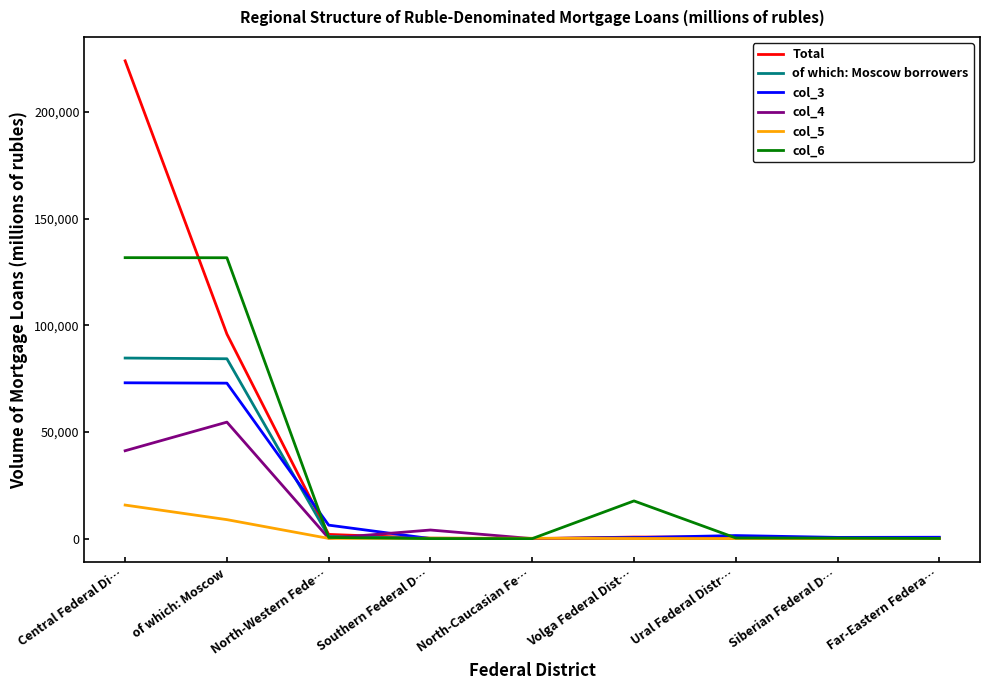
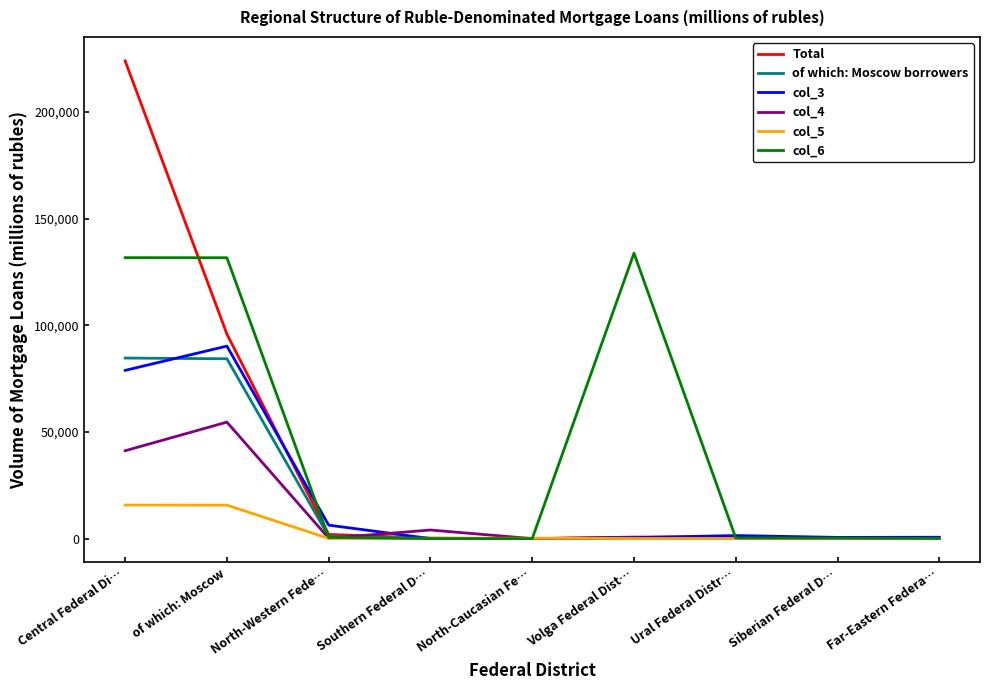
col_3, Central Federal Di…: 73,000 -> 79,000
col_3, of which: Moscow: 73,000 -> 90,000
col_5, of which: Moscow: 9,000 -> 16,000
col_6, Volga Federal Dist…: 18,000 -> 134,000
